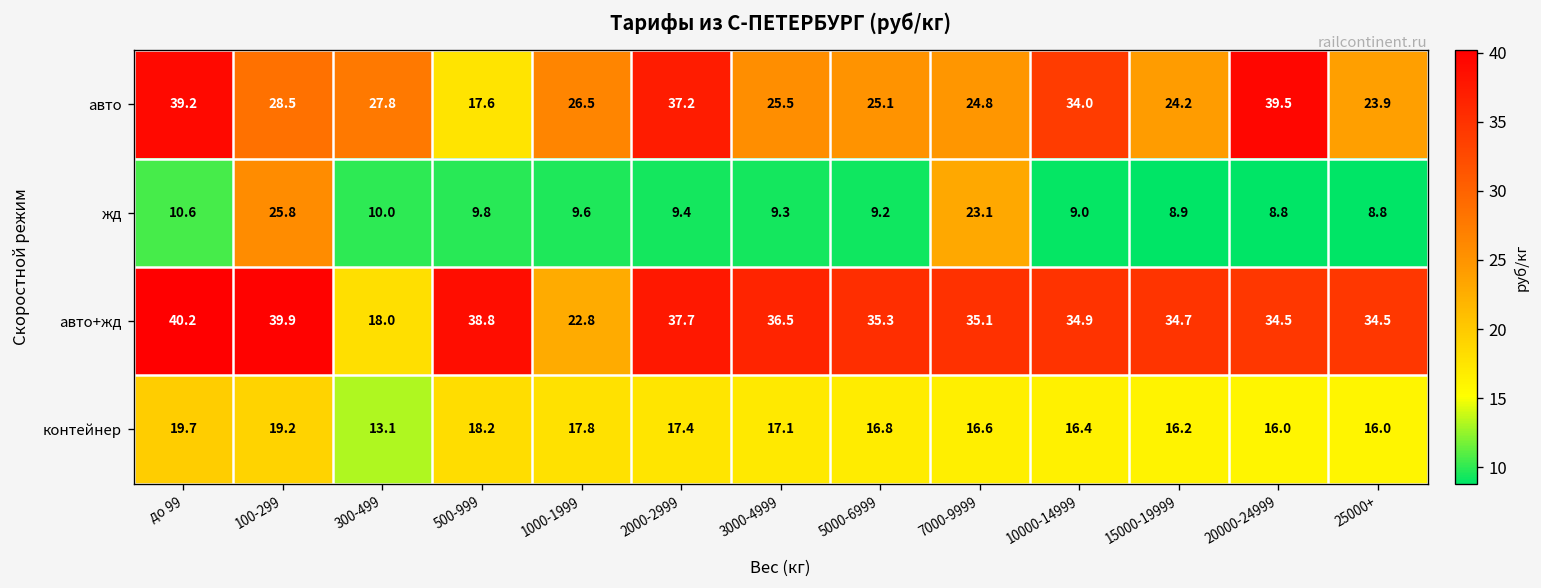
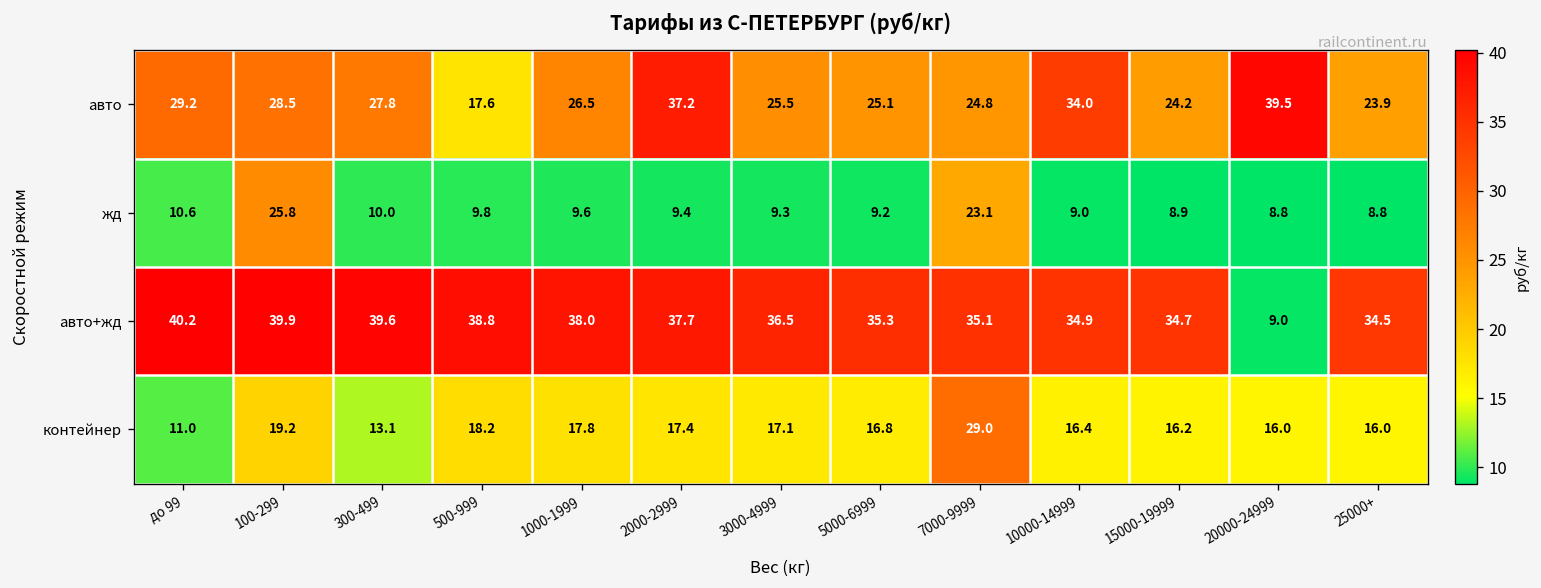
авто, до 99: 39.2 -> 29.2
авто+жд, 300-499: 18.0 -> 39.6
авто+жд, 1000-1999: 22.8 -> 38.0
авто+жд, 20000-24999: 34.5 -> 9.0
контейнер, до 99: 19.7 -> 11.0
контейнер, 7000-9999: 16.6 -> 29.0
